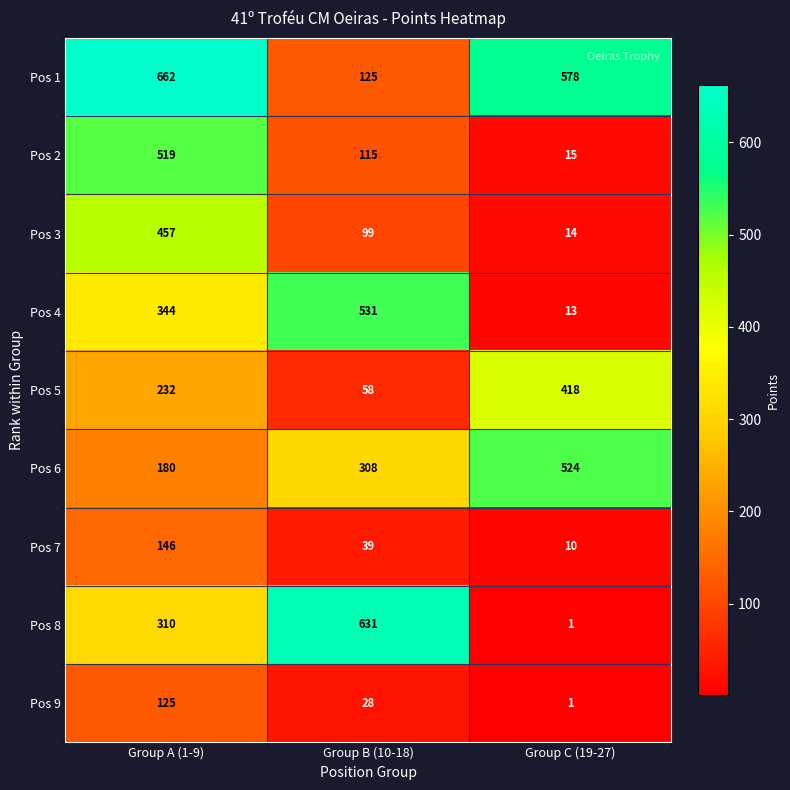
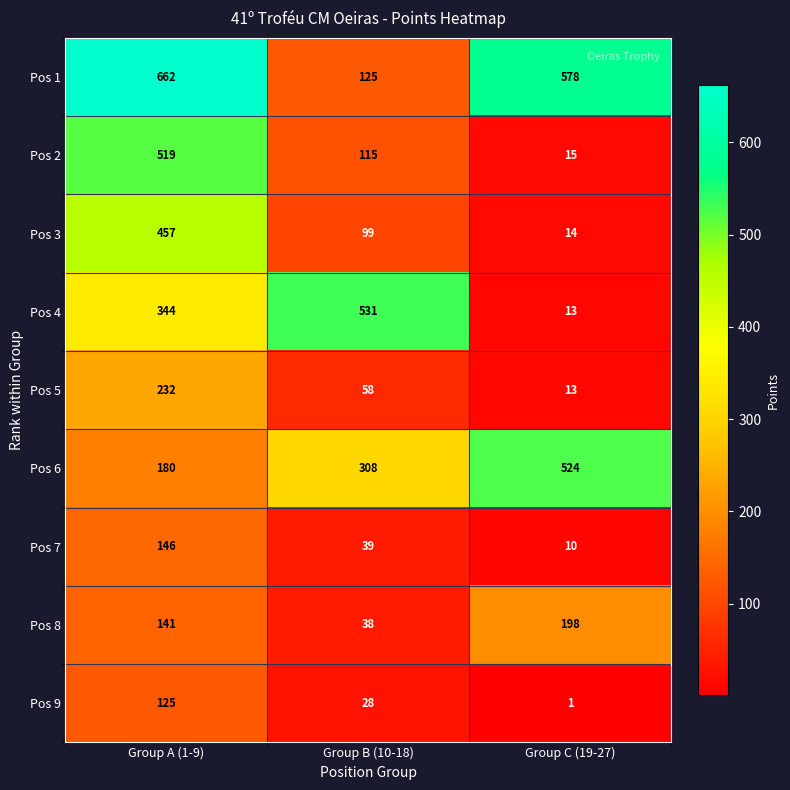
Pos 5, Group C (19-27): 418 -> 13
Pos 8, Group A (1-9): 310 -> 141
Pos 8, Group B (10-18): 631 -> 38
Pos 8, Group C (19-27): 1 -> 198
